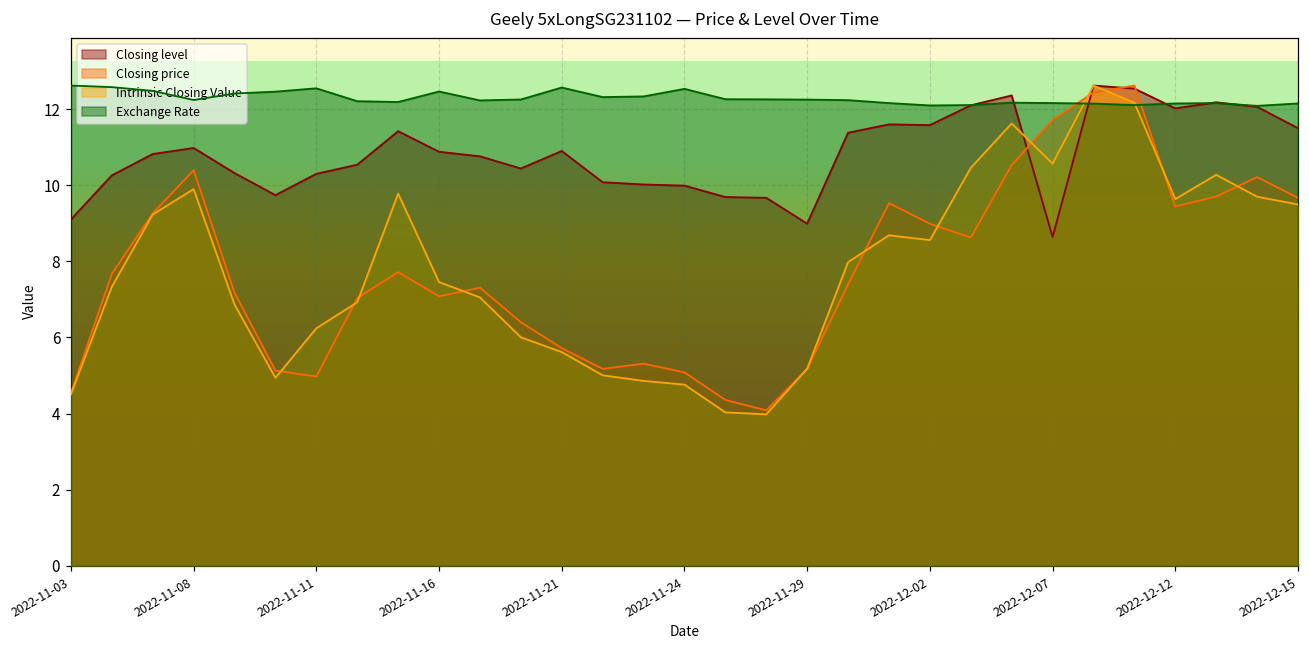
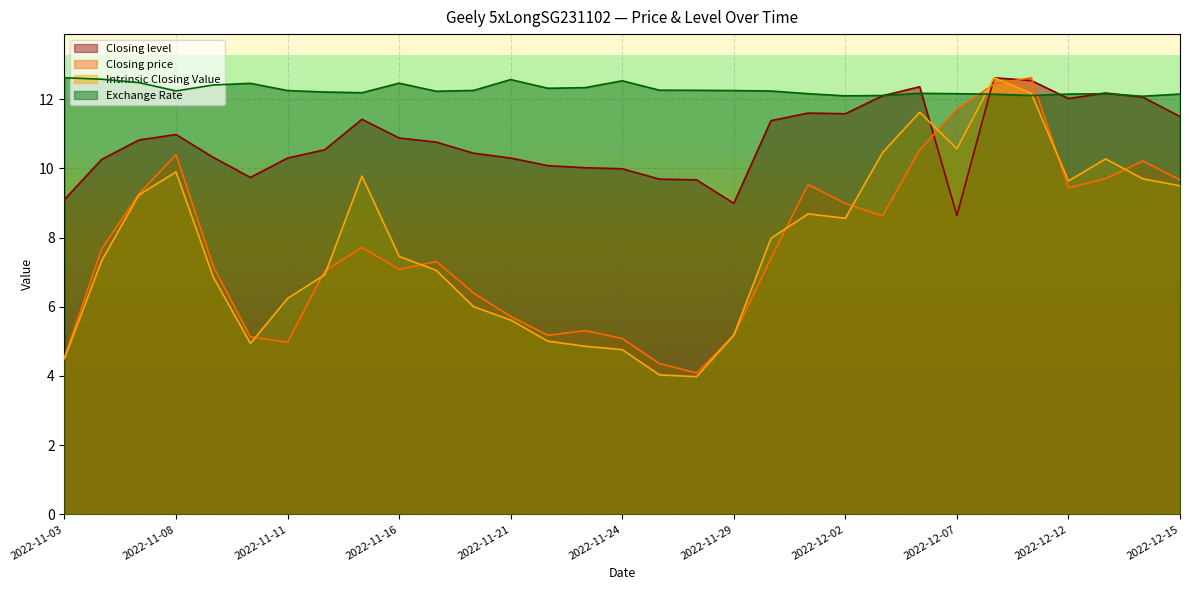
Exchange Rate, 2022-11-11: 12.5 -> 12.3
Closing level, 2022-11-21: 10.9 -> 10.3
